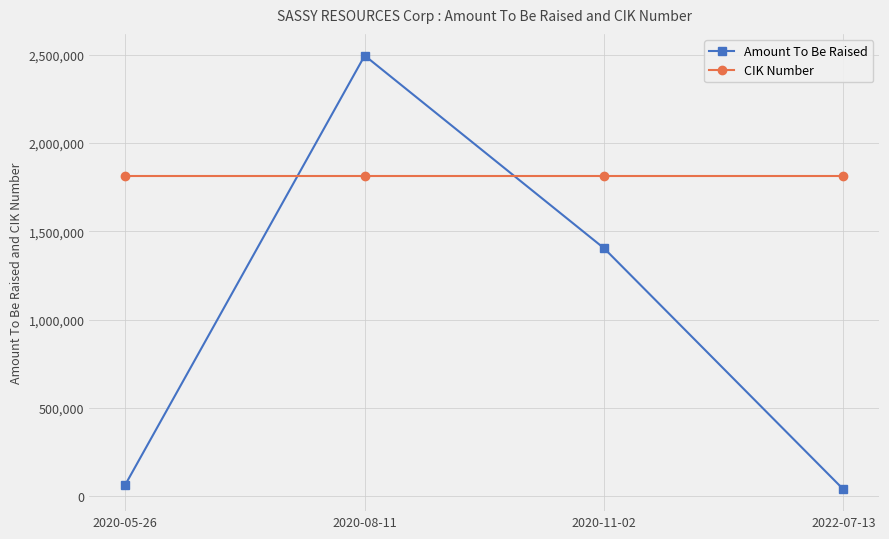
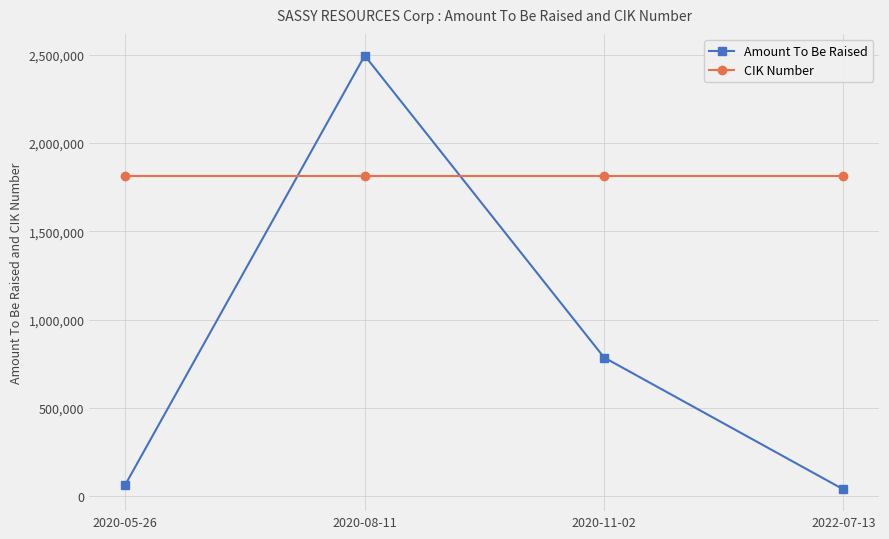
Amount To Be Raised, 2020-11-02: 1,400,000 -> 780,000
